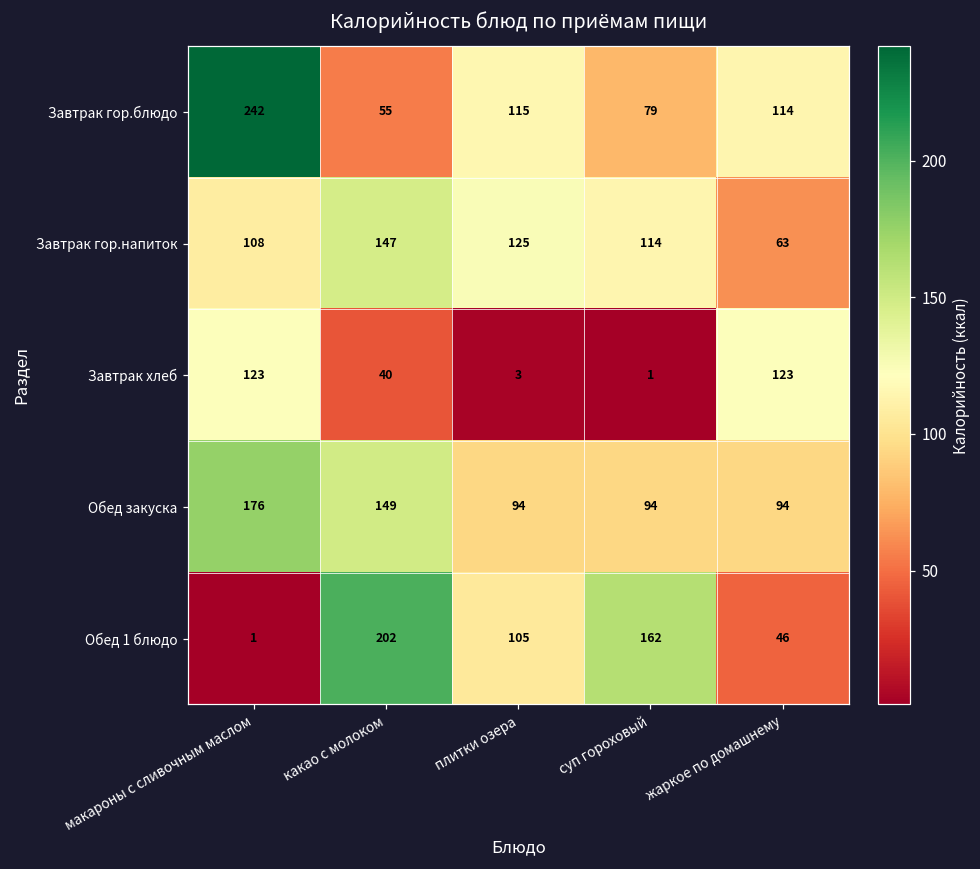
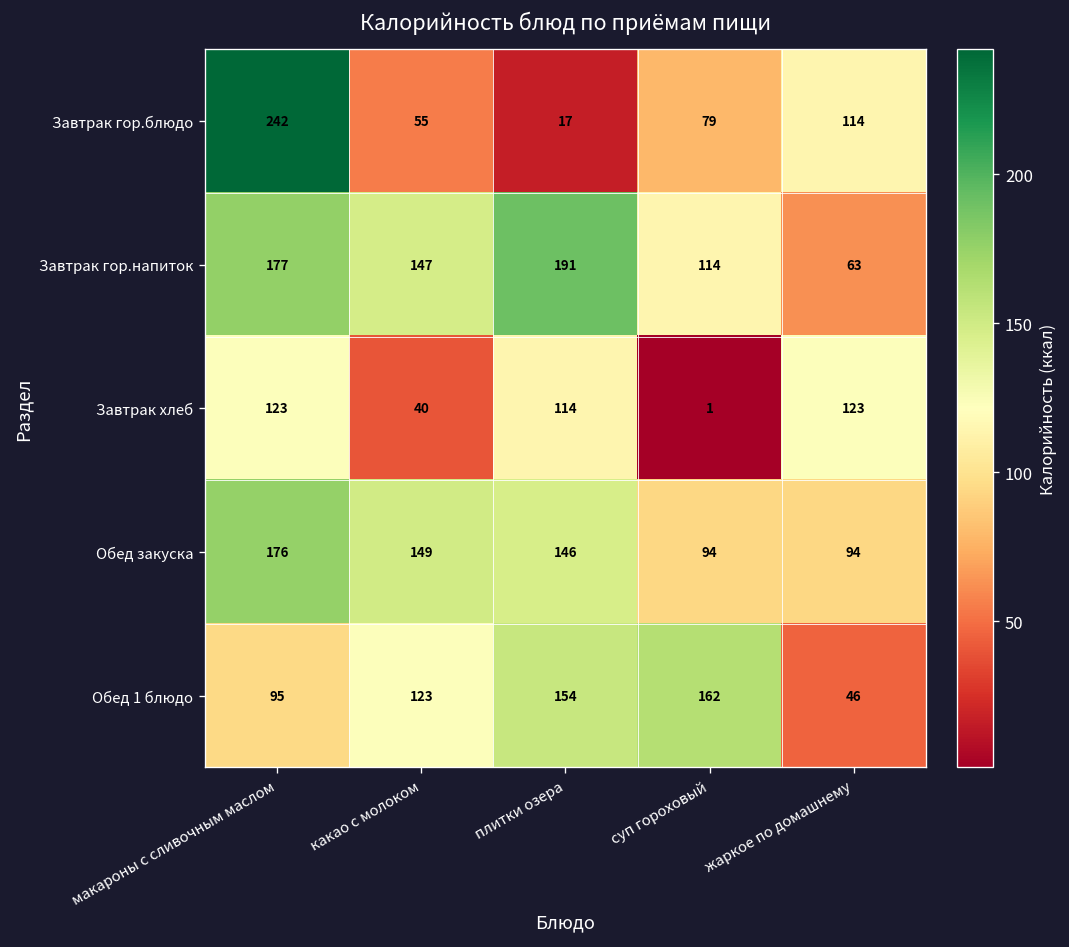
Завтрак гор.блюдо, плитки озера: 115 -> 17
Завтрак гор.напиток, макароны с сливочным маслом: 108 -> 177
Завтрак гор.напиток, плитки озера: 125 -> 191
Завтрак хлеб, плитки озера: 3 -> 114
Обед закуска, плитки озера: 94 -> 146
Обед 1 блюдо, макароны с сливочным маслом: 1 -> 95
Обед 1 блюдо, какао с молоком: 202 -> 123
Обед 1 блюдо, плитки озера: 105 -> 154
